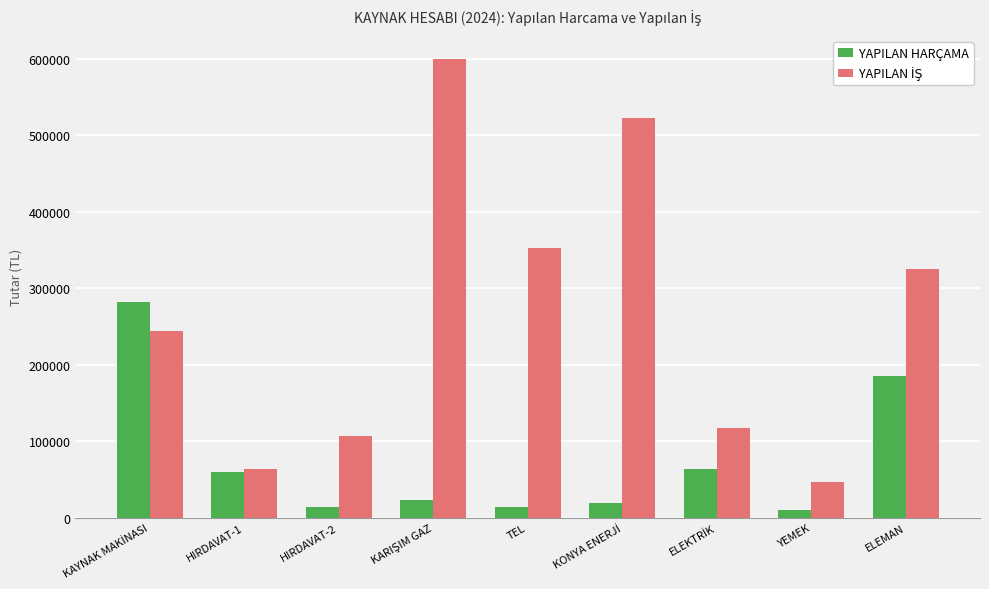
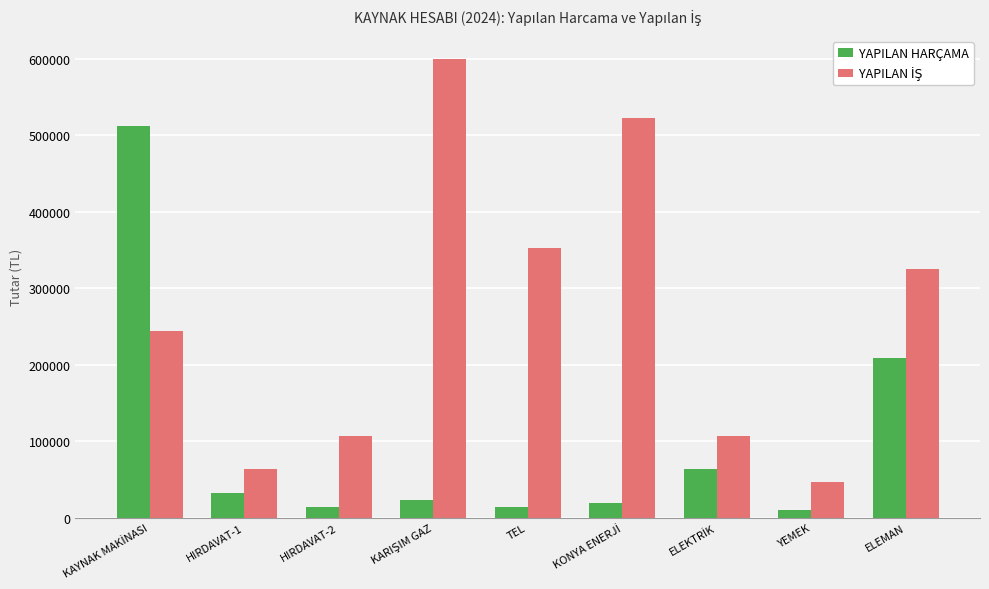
YAPILAN HARÇAMA, KAYNAK MAKİNASI: 280000 -> 510000
YAPILAN HARÇAMA, HIRDAVAT-1: 60000 -> 30000
YAPILAN İŞ, ELEKTRİK: 120000 -> 110000
YAPILAN HARÇAMA, ELEMAN: 190000 -> 210000
